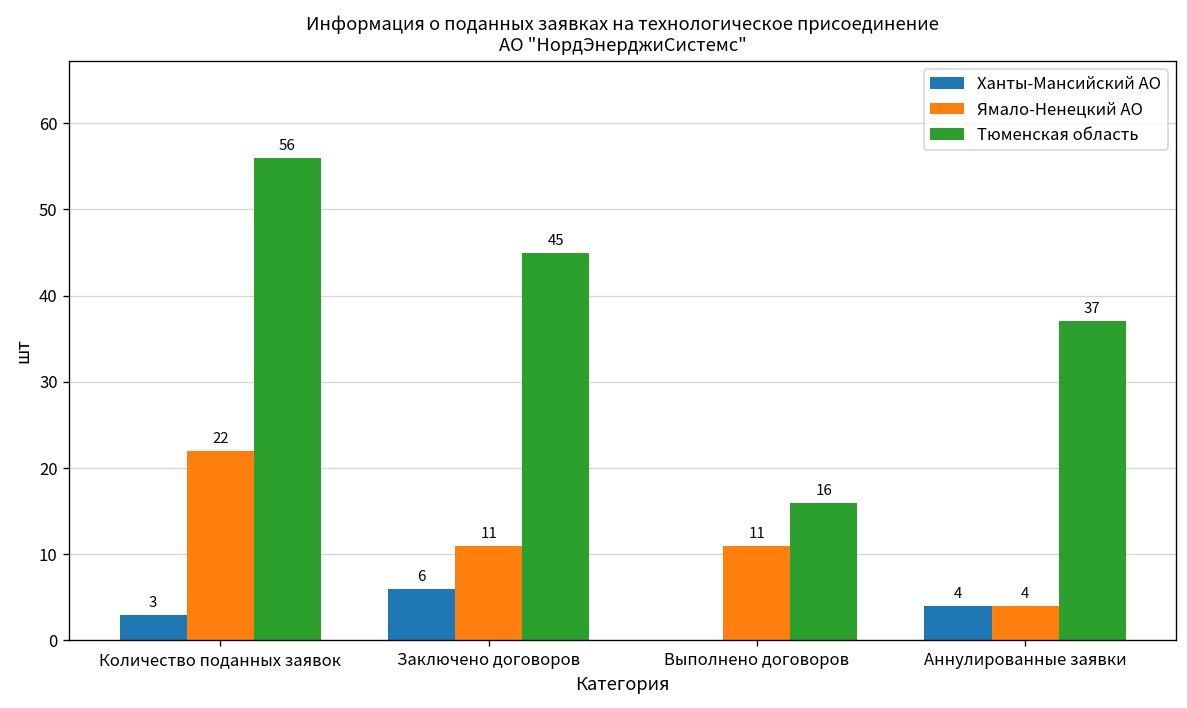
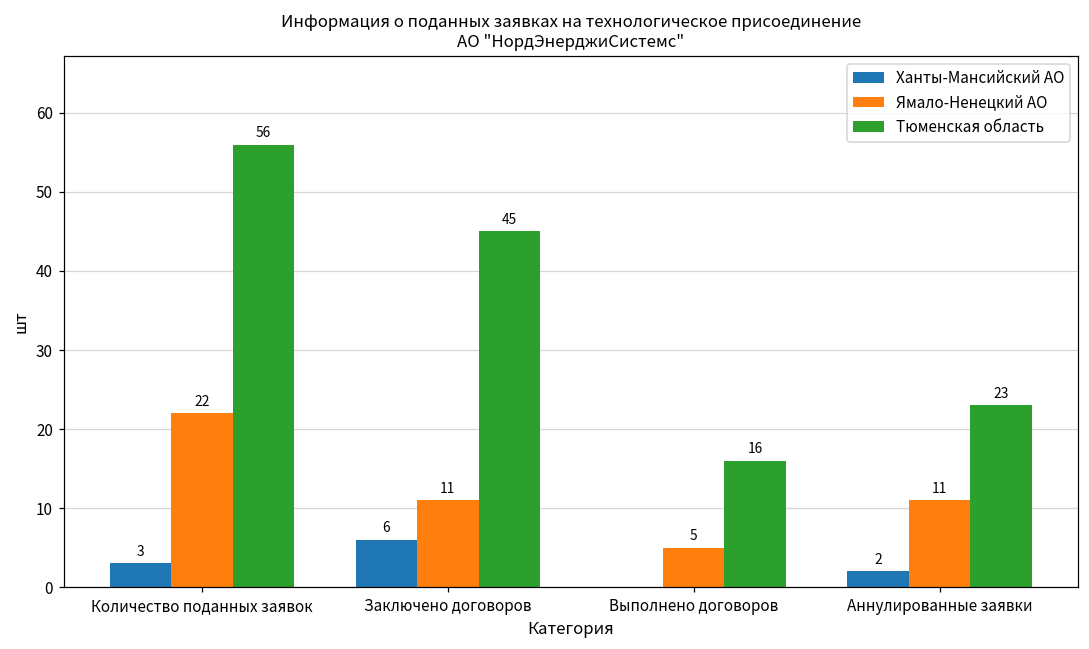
Ямало-Ненецкий АО, Выполнено договоров: 11 -> 5
Ханты-Мансийский АО, Аннулированные заявки: 4 -> 2
Ямало-Ненецкий АО, Аннулированные заявки: 4 -> 11
Тюменская область, Аннулированные заявки: 37 -> 23
